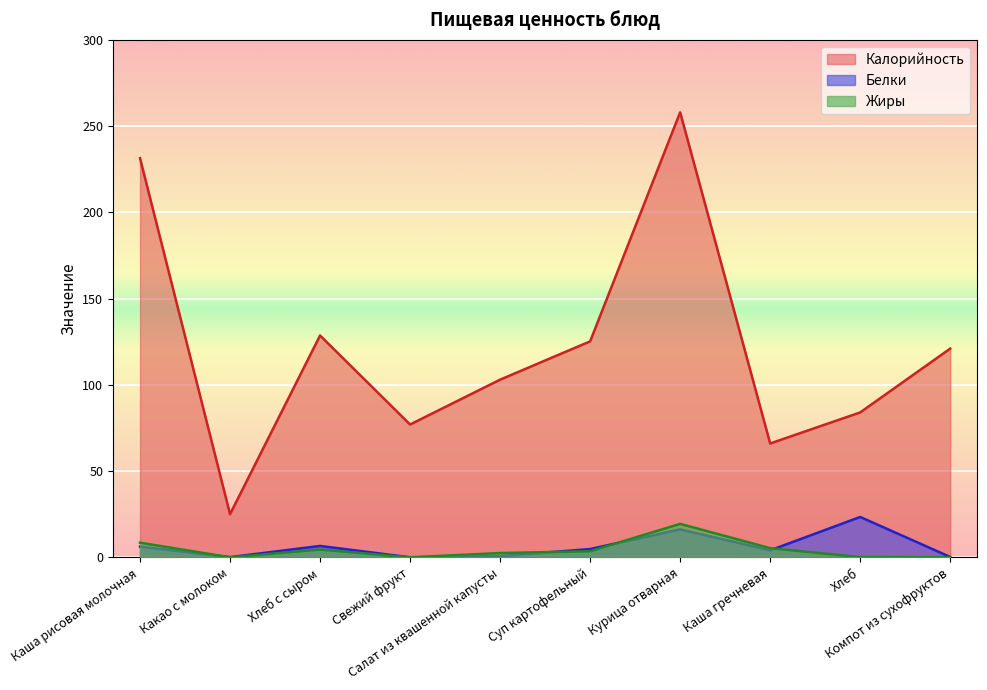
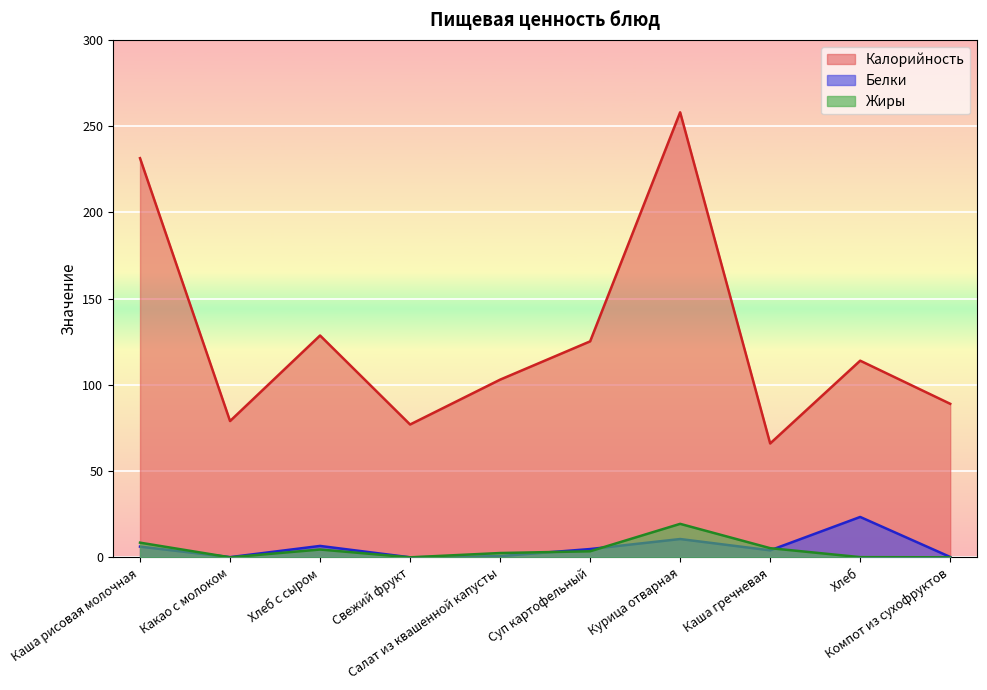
Калорийность, Какао с молоком: 25 -> 79
Белки, Курица отварная: 16 -> 11
Калорийность, Хлеб: 84 -> 114
Калорийность, Компот из сухофруктов: 121 -> 89
